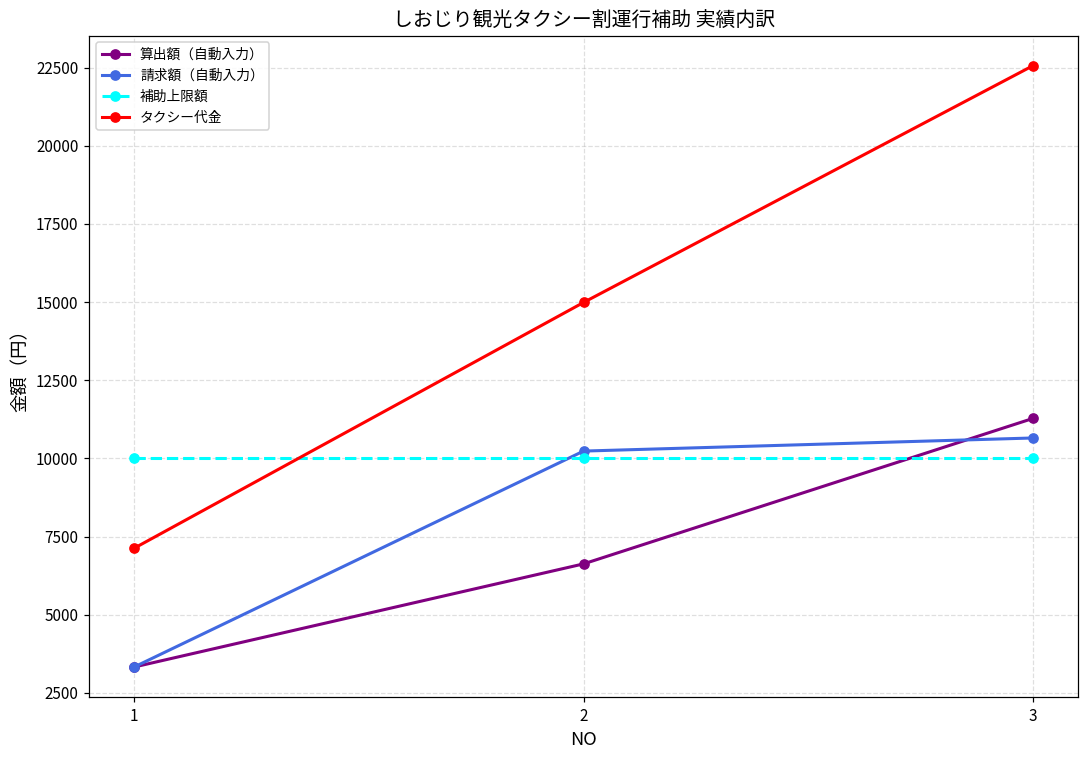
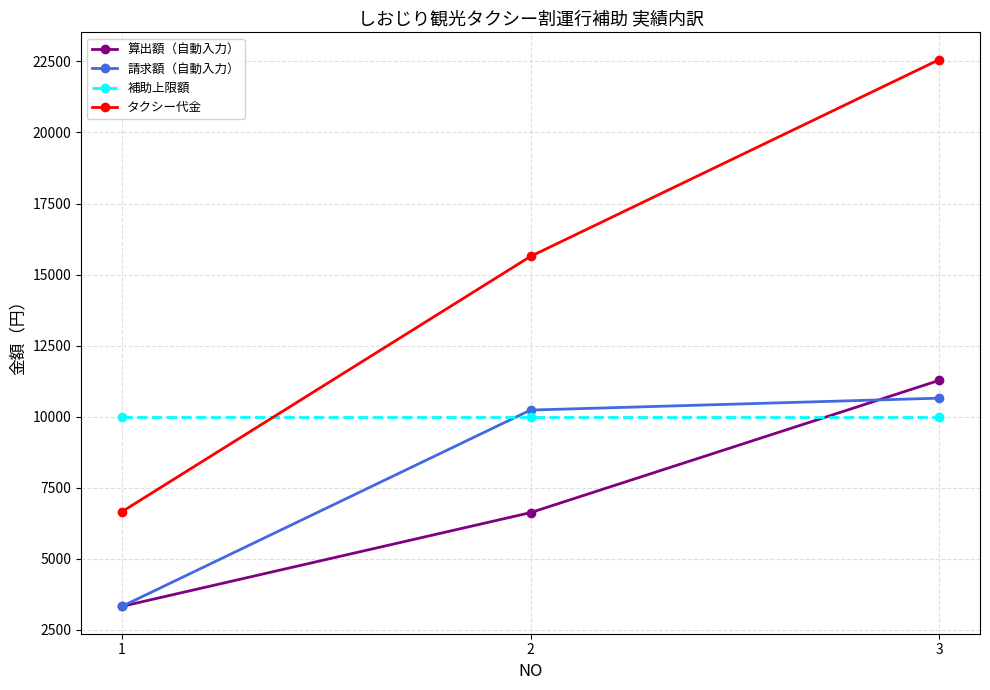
タクシー代金, 1: 7100 -> 6700
タクシー代金, 2: 15000 -> 15600
